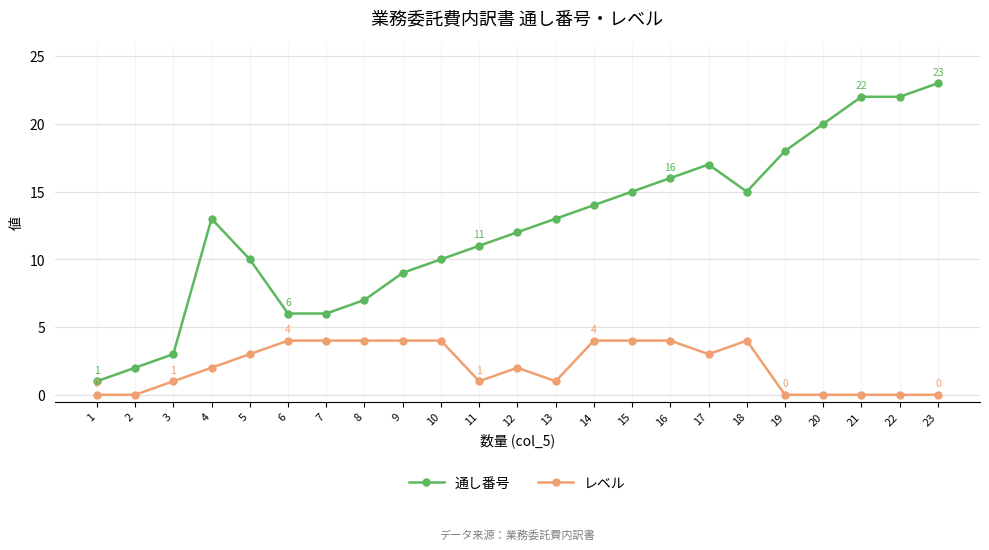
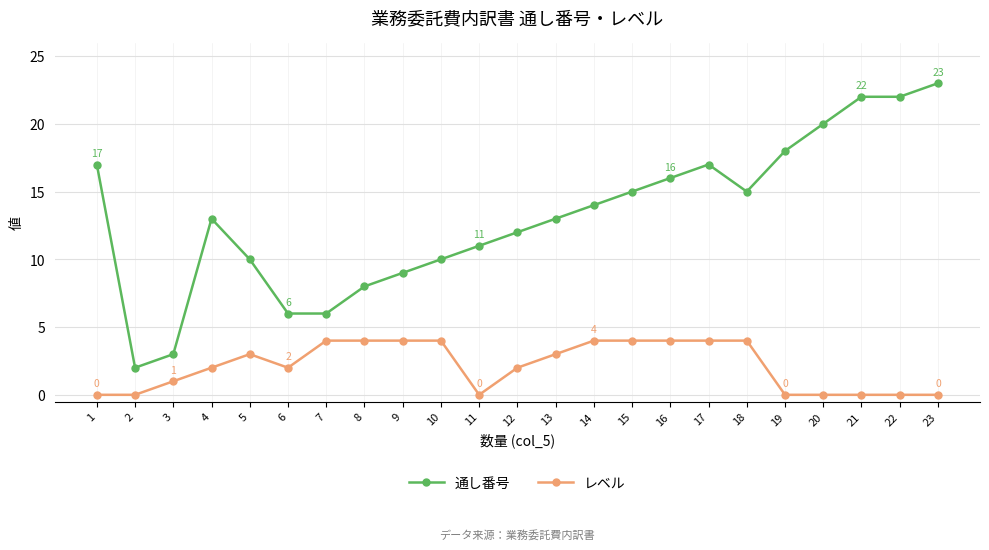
通し番号, 1: 1 -> 17
レベル, 6: 4 -> 2
通し番号, 8: 7 -> 8
レベル, 11: 1 -> 0
レベル, 13: 1 -> 3
レベル, 17: 3 -> 4
